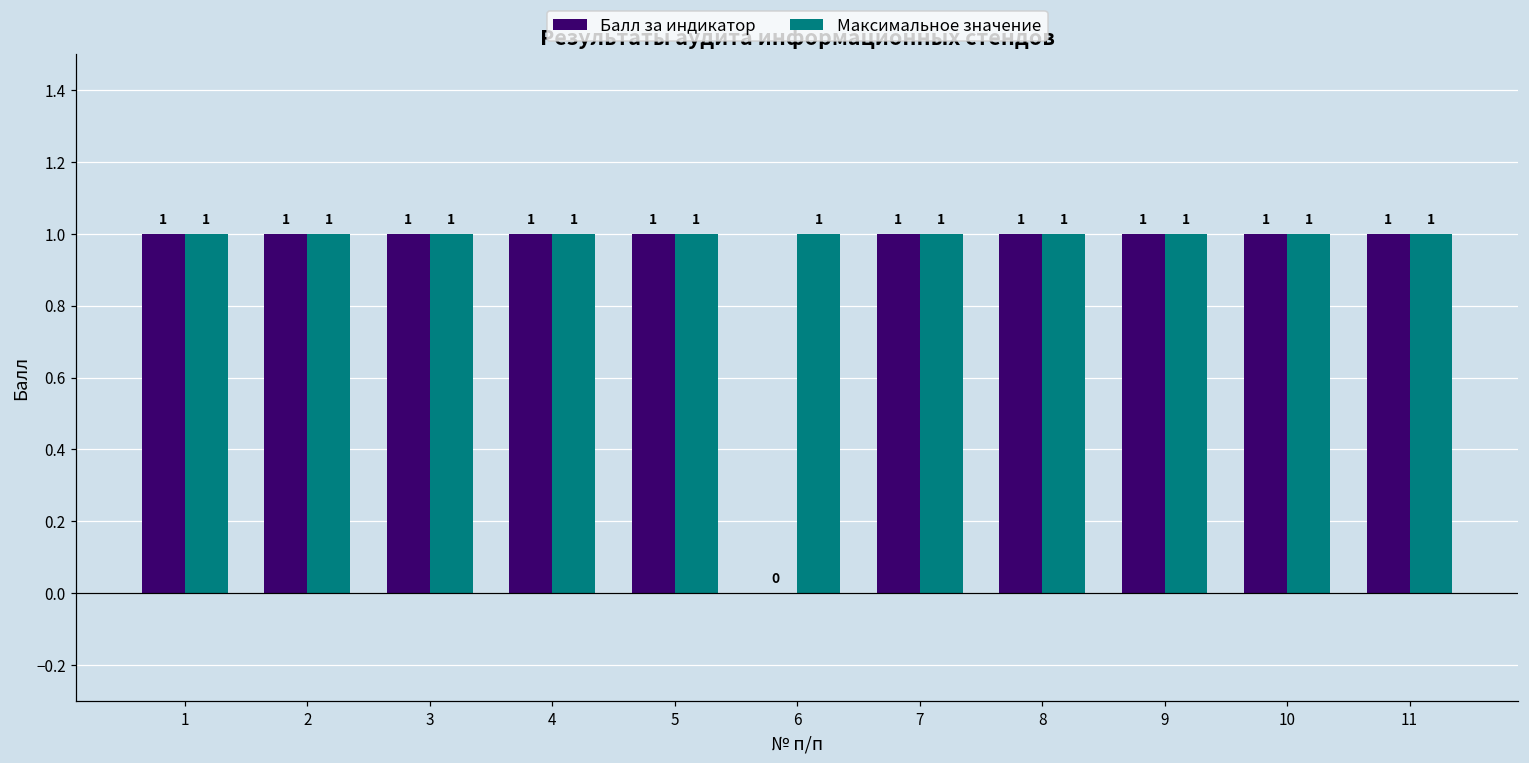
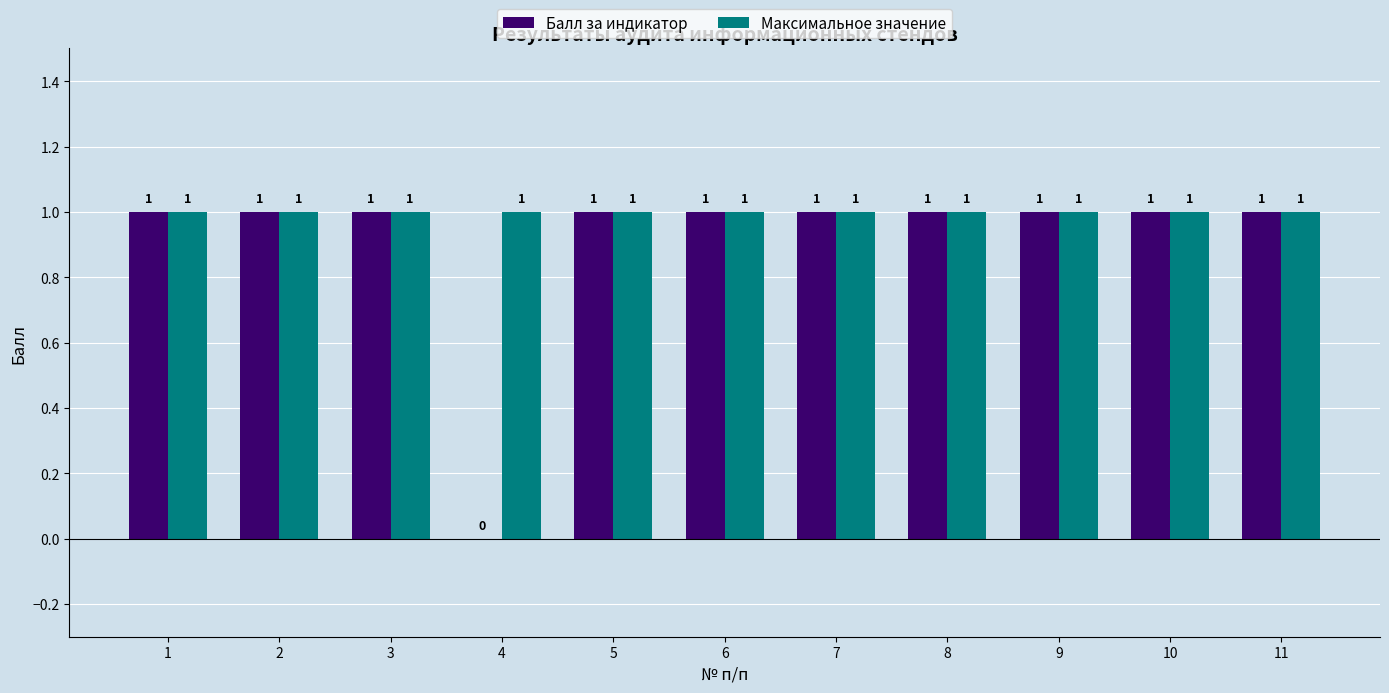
Балл за индикатор, 4: 1 -> 0
Балл за индикатор, 6: 0 -> 1
